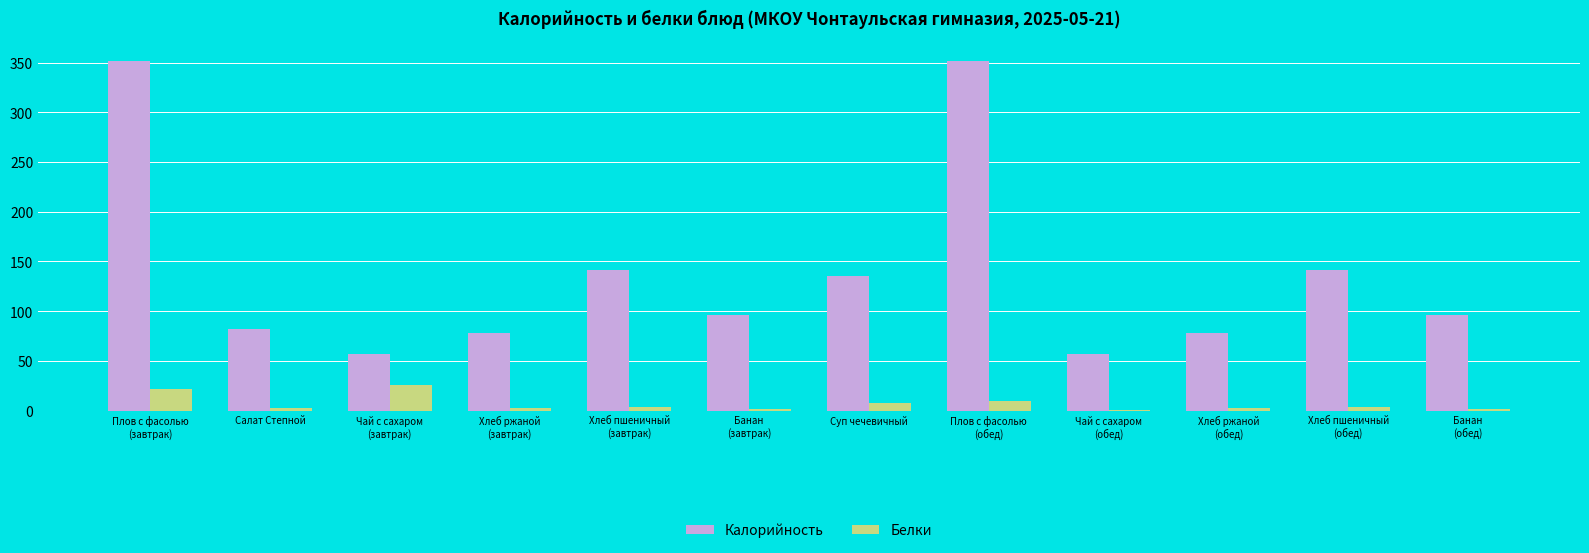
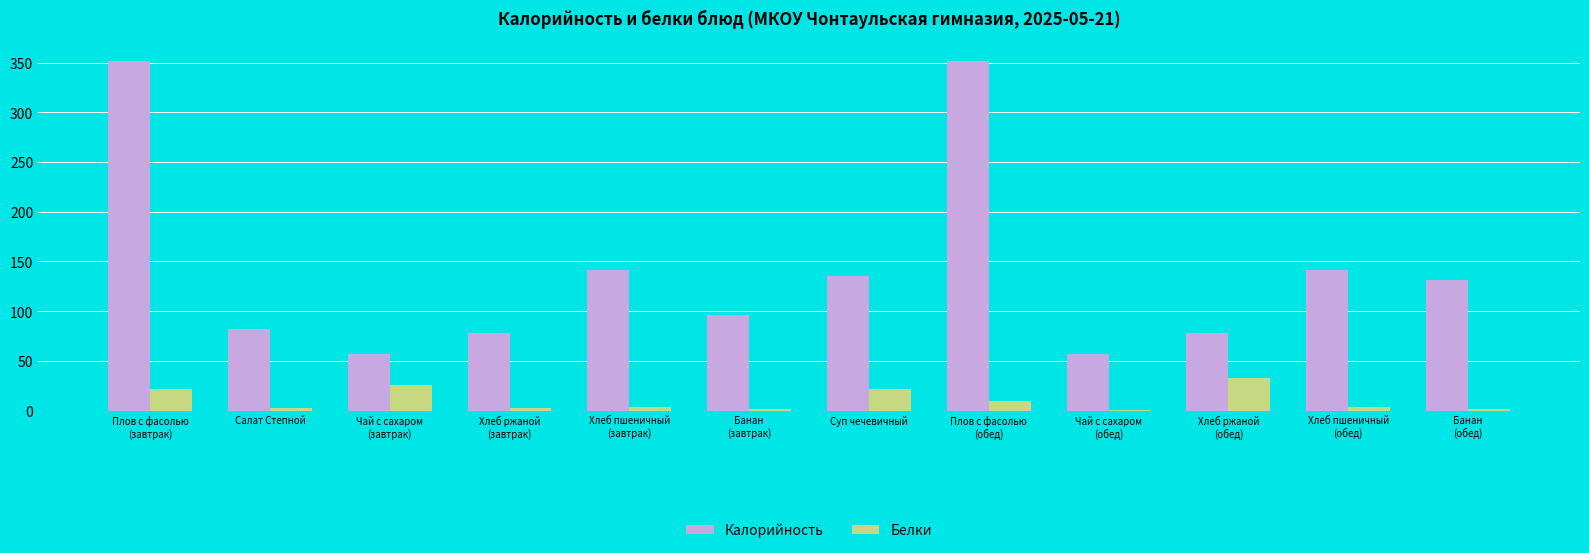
Белки, Суп чечевичный: 10 -> 20
Белки, Хлеб ржаной (обед): 0 -> 30
Калорийность, Банан (обед): 100 -> 130
